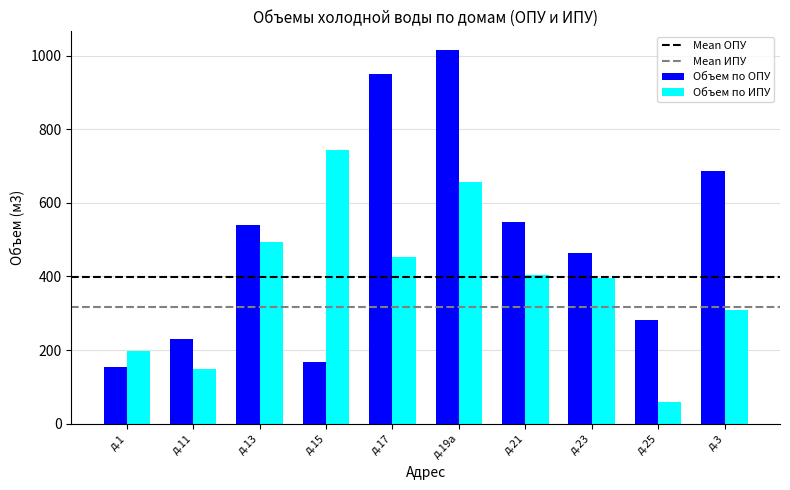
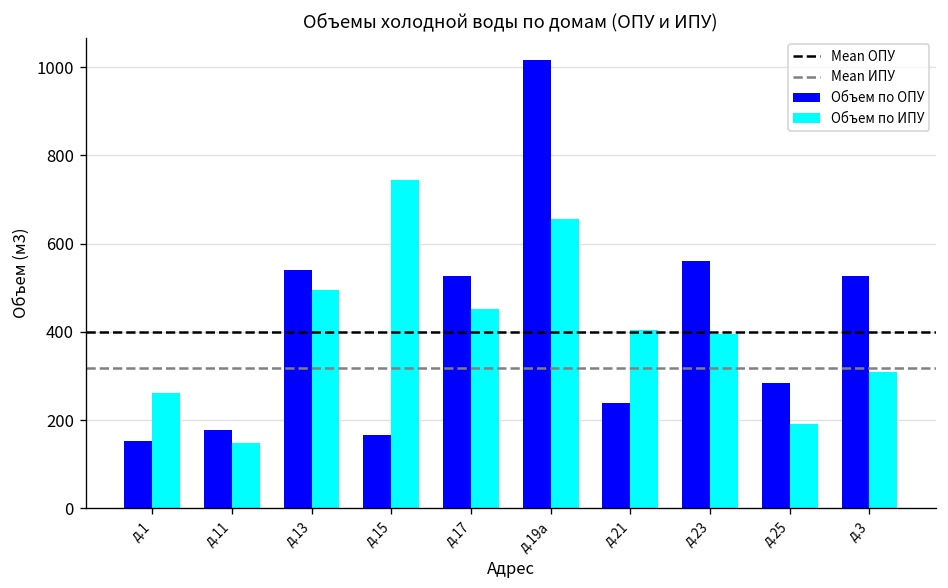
Объем по ИПУ, д.1: 200 -> 260
Объем по ОПУ, д.11: 230 -> 180
Объем по ОПУ, д.17: 950 -> 530
Объем по ОПУ, д.21: 550 -> 240
Объем по ОПУ, д.23: 460 -> 560
Объем по ИПУ, д.25: 60 -> 190
Объем по ОПУ, д.3: 690 -> 530
